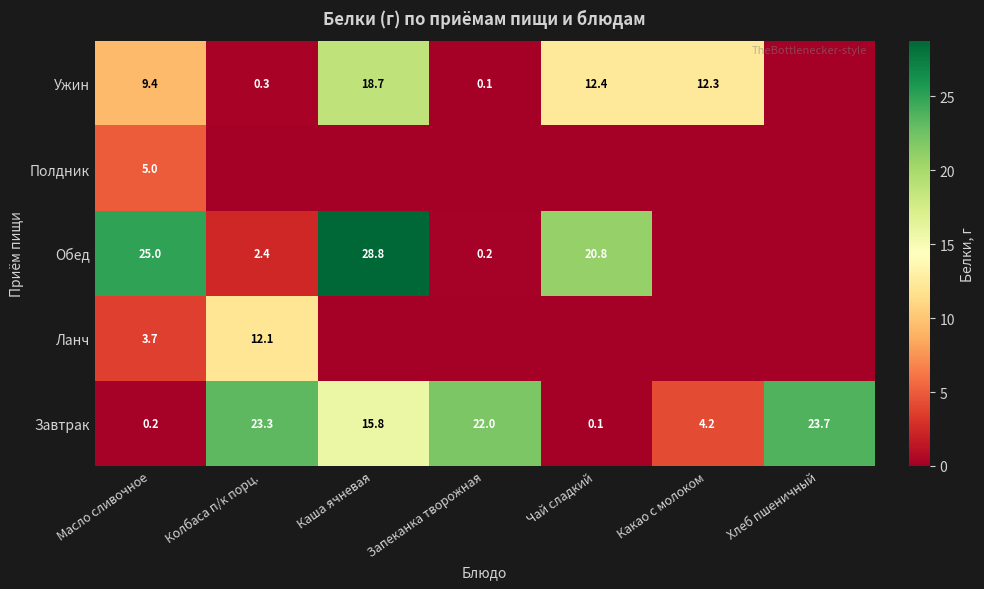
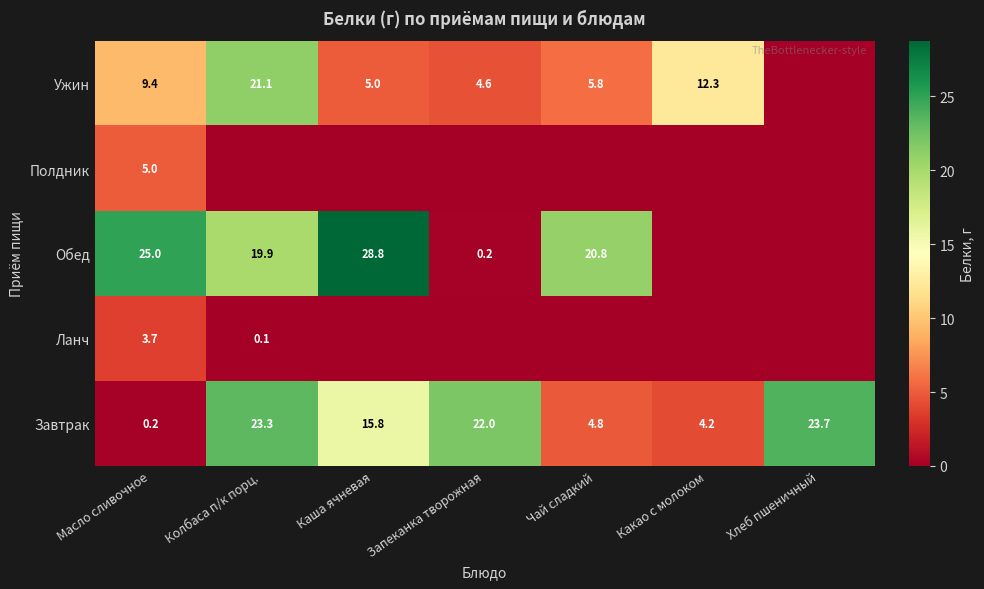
Ужин, Колбаса п/к порц.: 0.3 -> 21.1
Ужин, Каша ячневая: 18.7 -> 5.0
Ужин, Запеканка творожная: 0.1 -> 4.6
Ужин, Чай сладкий: 12.4 -> 5.8
Обед, Колбаса п/к порц.: 2.4 -> 19.9
Ланч, Колбаса п/к порц.: 12.1 -> 0.1
Завтрак, Чай сладкий: 0.1 -> 4.8
